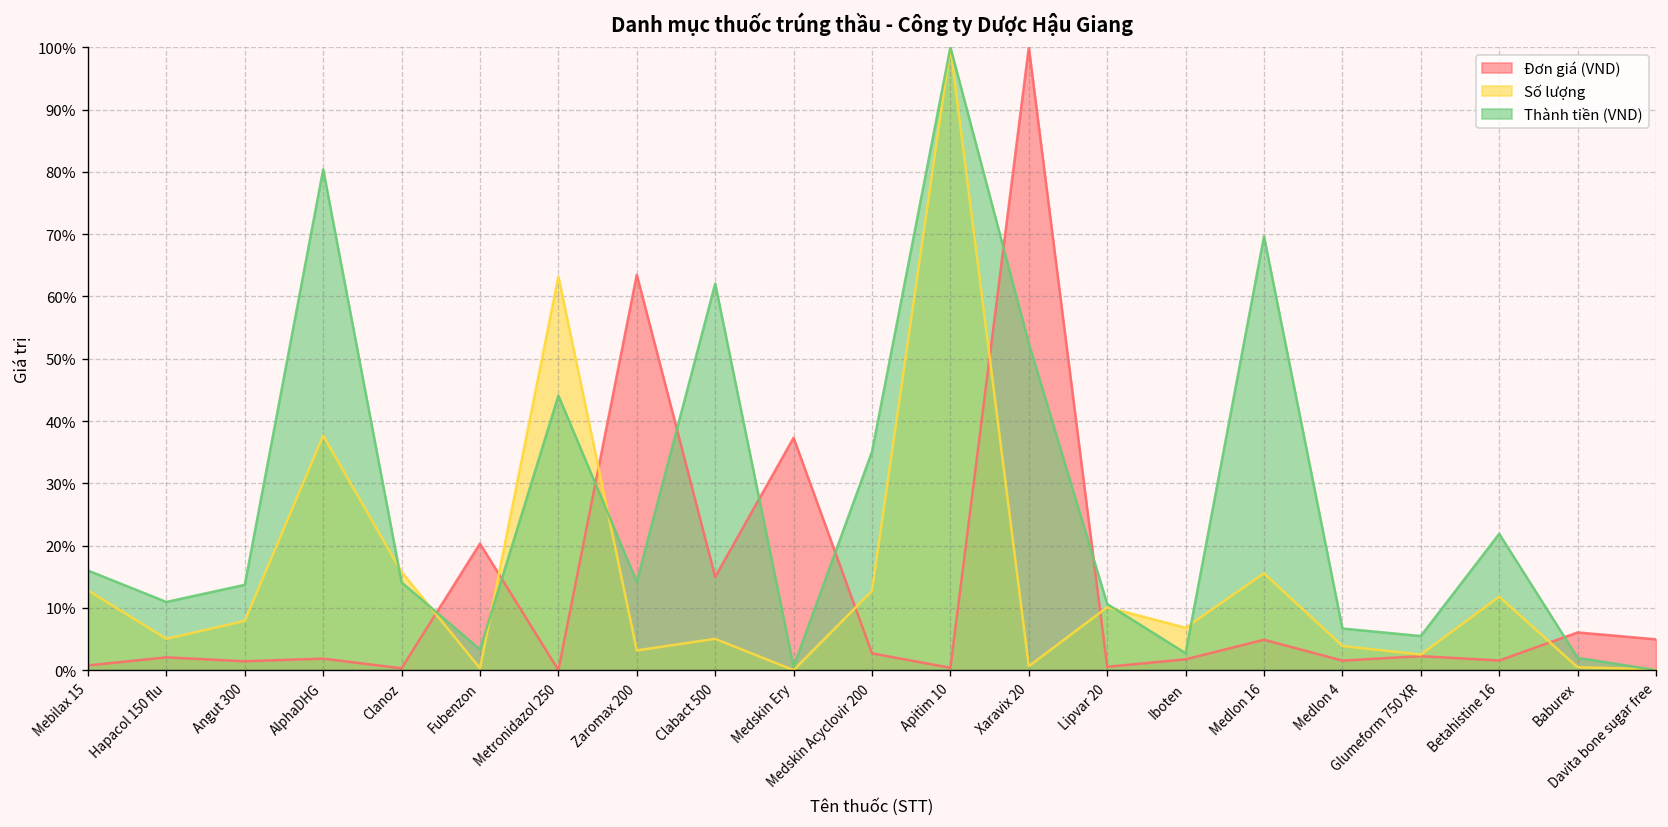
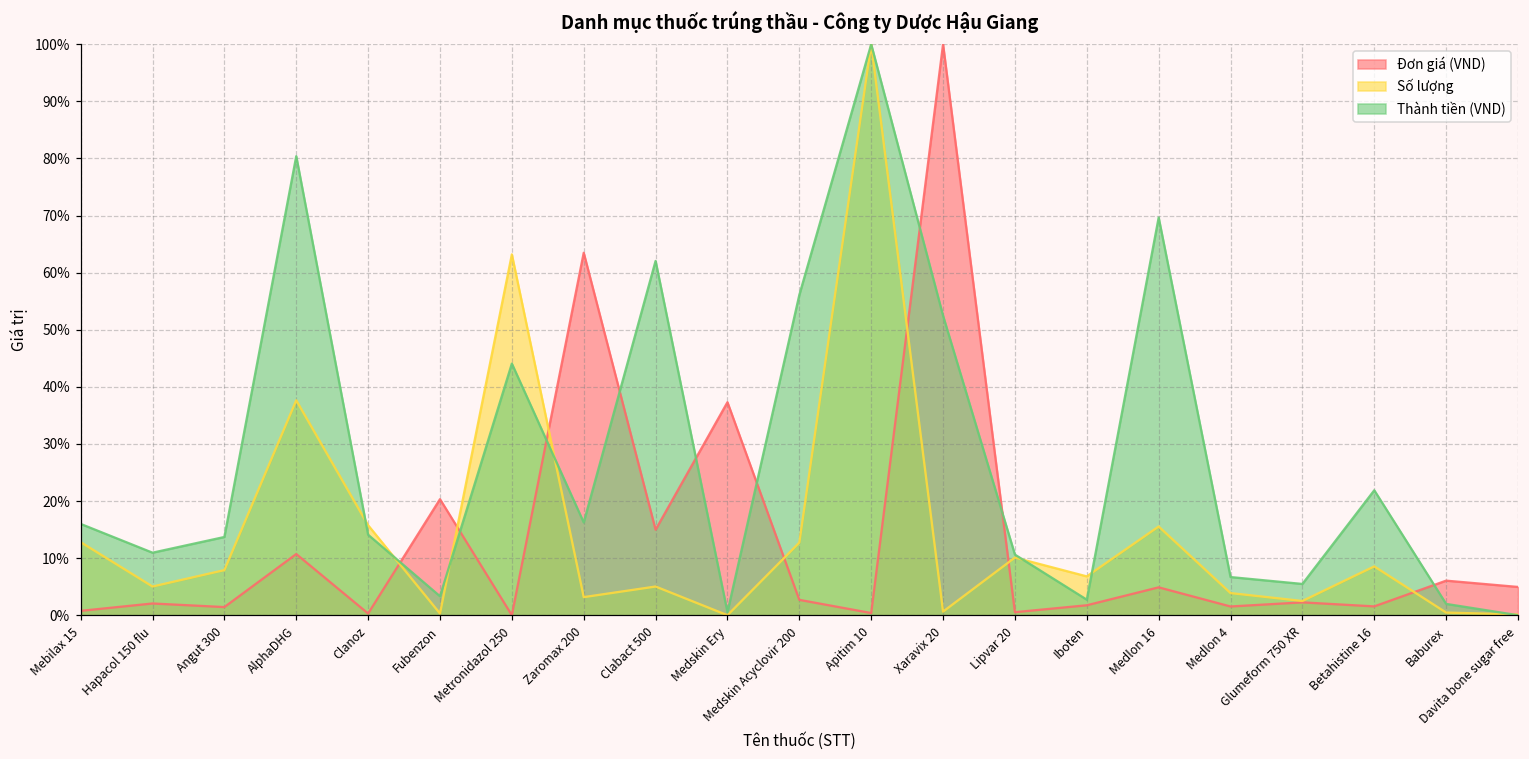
Đơn giá (VND), AlphaDHG: 2% -> 11%
Thành tiền (VND), Zaromax 200: 14% -> 16%
Thành tiền (VND), Medskin Acyclovir 200: 35% -> 56%
Số lượng, Betahistine 16: 12% -> 9%
